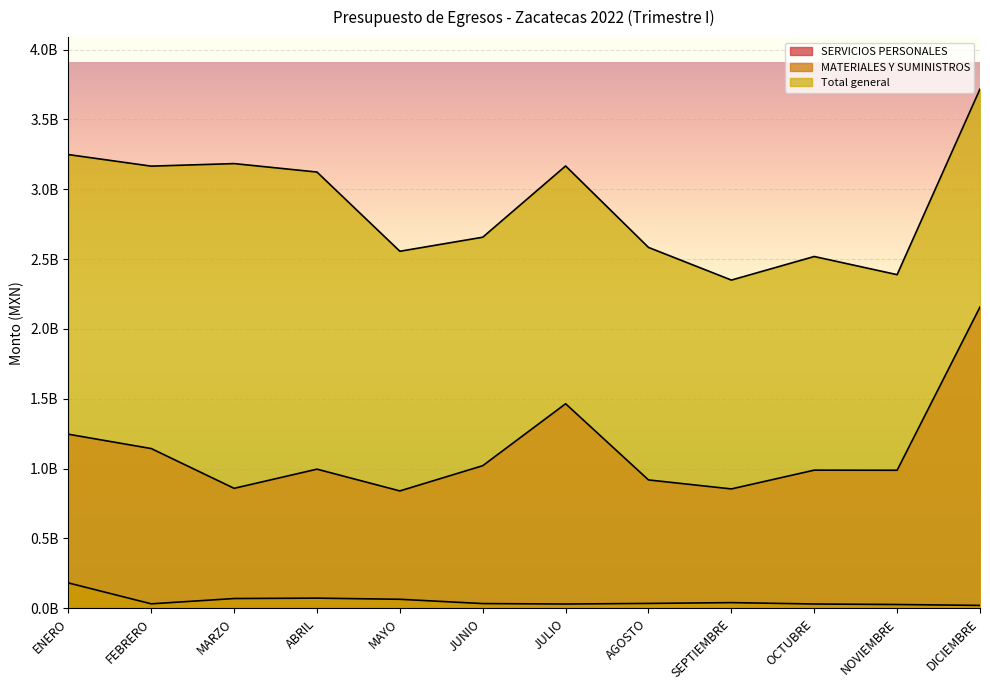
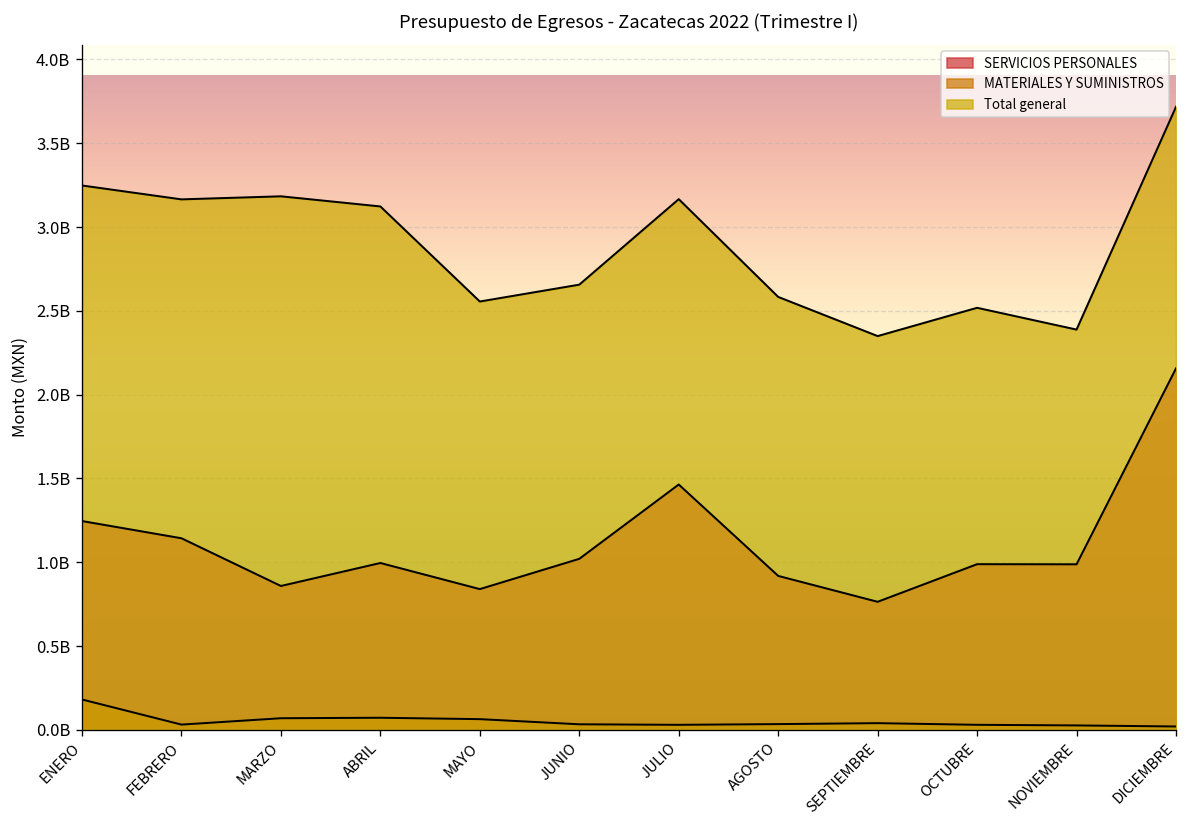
SERVICIOS PERSONALES, SEPTIEMBRE: 850000000 -> 760000000
